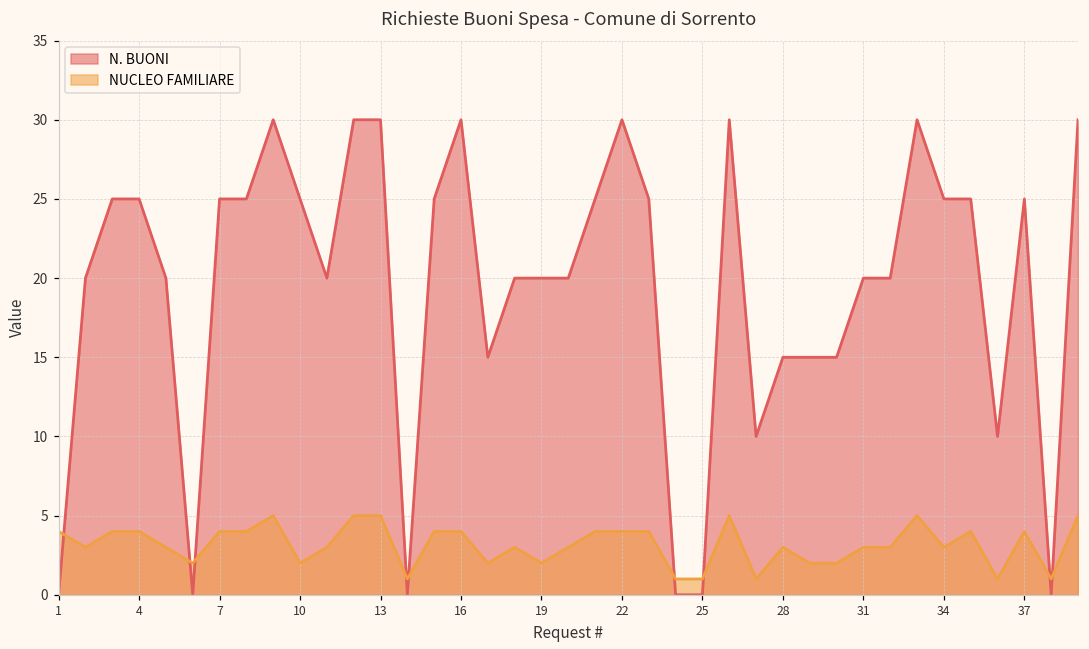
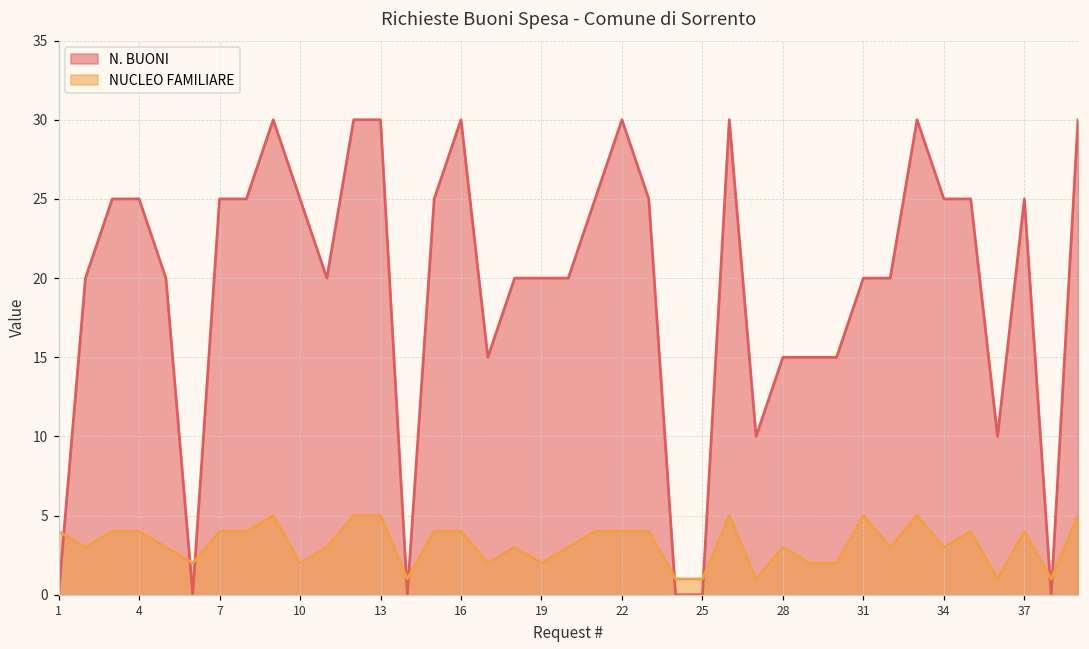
NUCLEO FAMILIARE, 31: 3 -> 5
